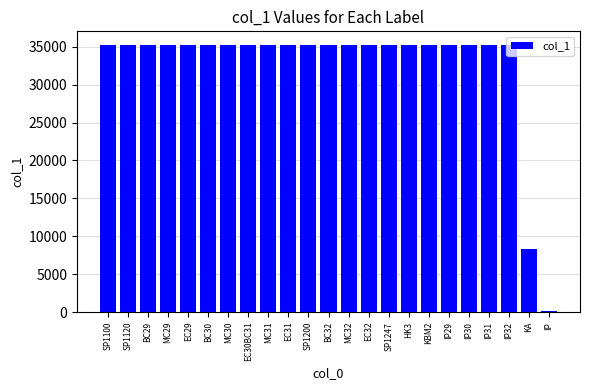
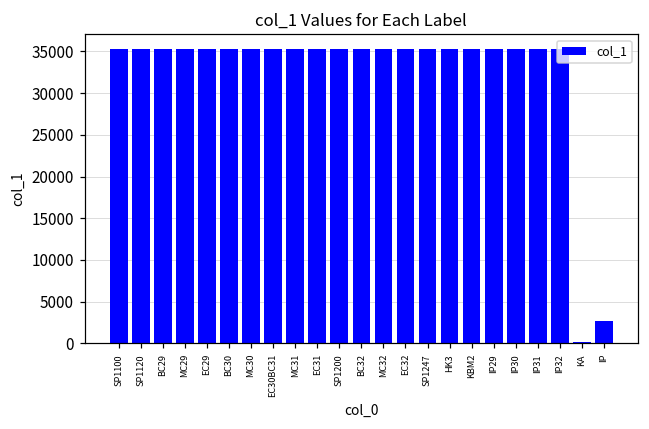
KA: 8000 -> 0
IP: 0 -> 3000
